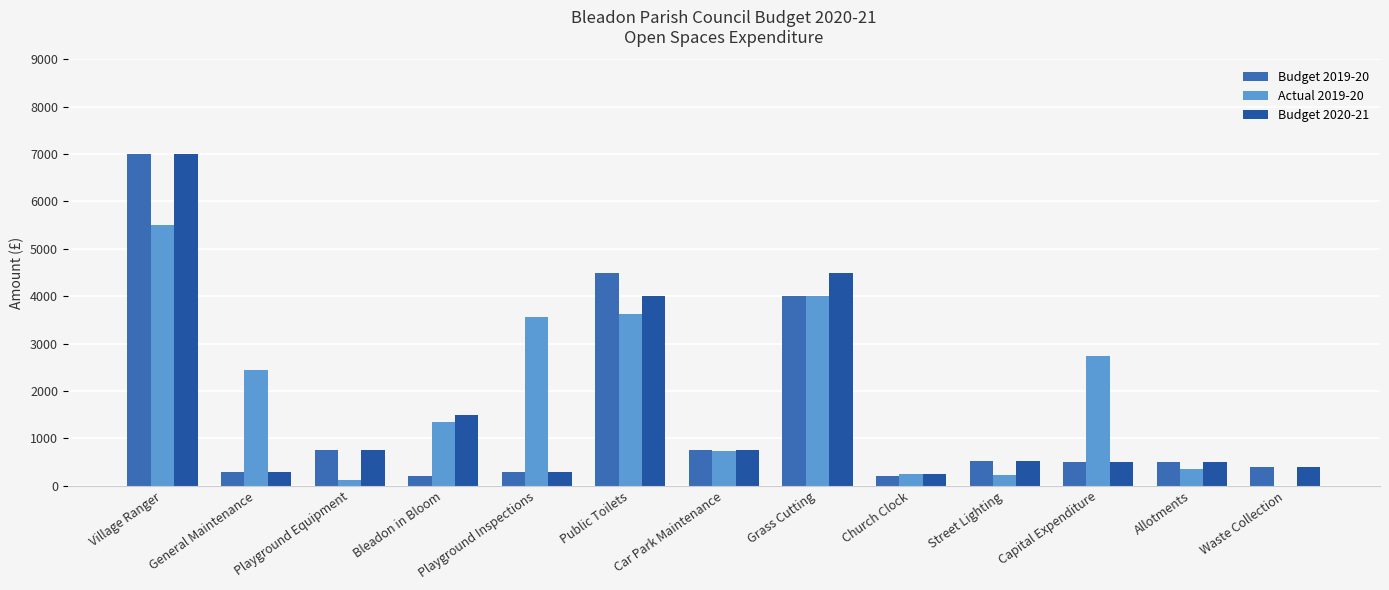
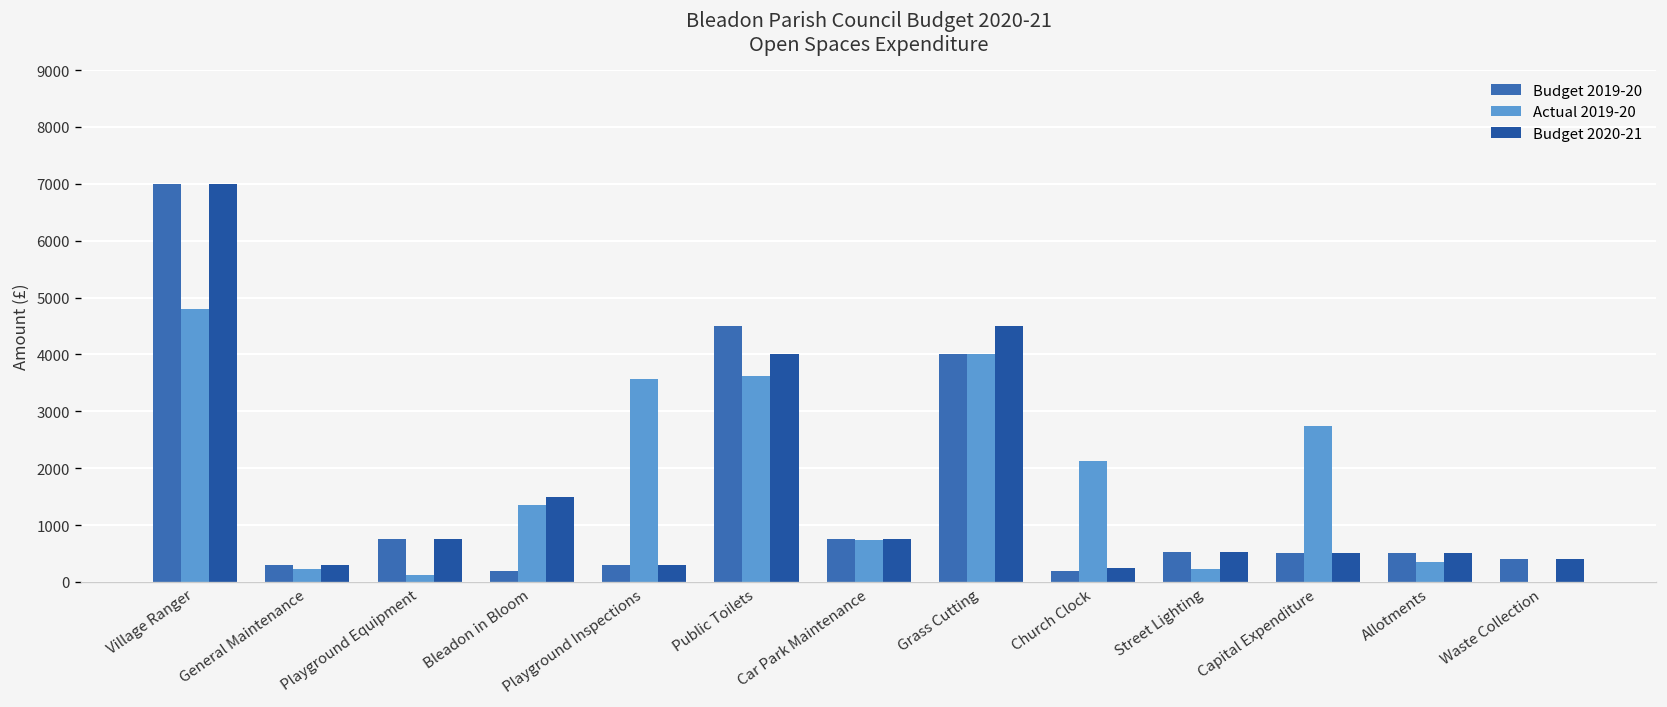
Actual 2019-20, Village Ranger: 5500 -> 4800
Actual 2019-20, General Maintenance: 2400 -> 200
Actual 2019-20, Church Clock: 300 -> 2100
